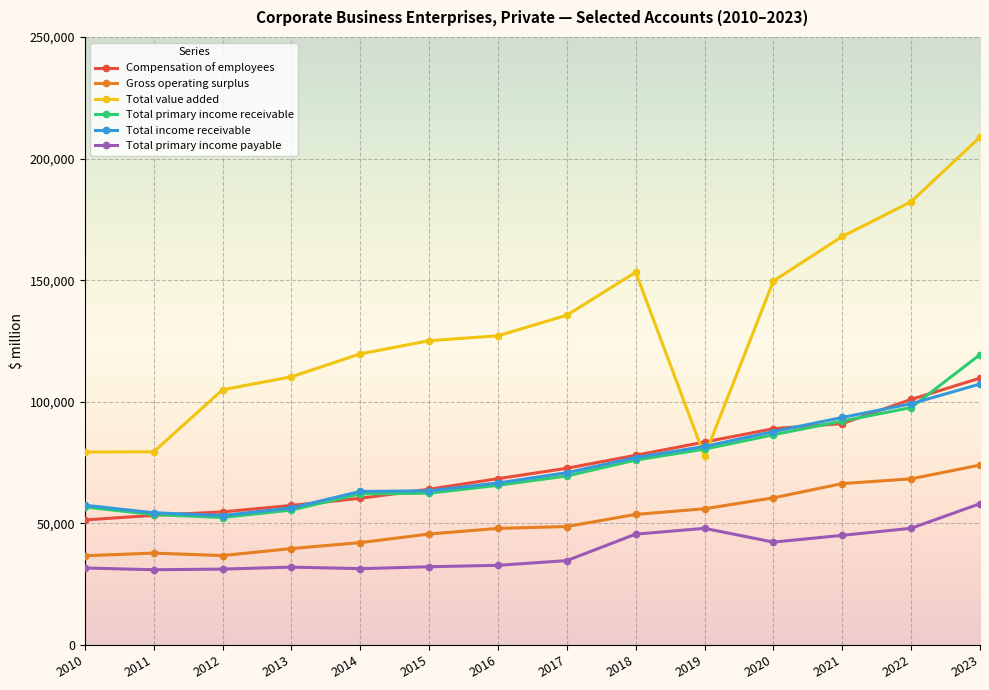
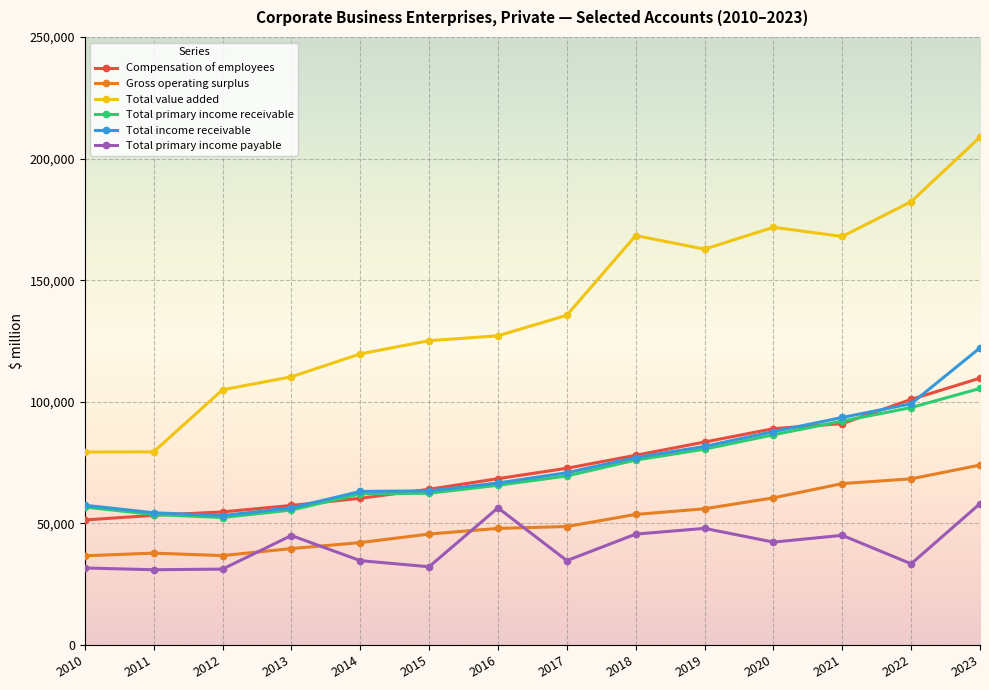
Total primary income payable, 2013: 32,000 -> 45,000
Total primary income payable, 2014: 31,000 -> 35,000
Total primary income payable, 2016: 33,000 -> 56,000
Total value added, 2018: 153,000 -> 168,000
Total value added, 2019: 78,000 -> 163,000
Total value added, 2020: 150,000 -> 172,000
Total primary income payable, 2022: 48,000 -> 33,000
Total primary income receivable, 2023: 119,000 -> 105,000
Total income receivable, 2023: 107,000 -> 122,000
